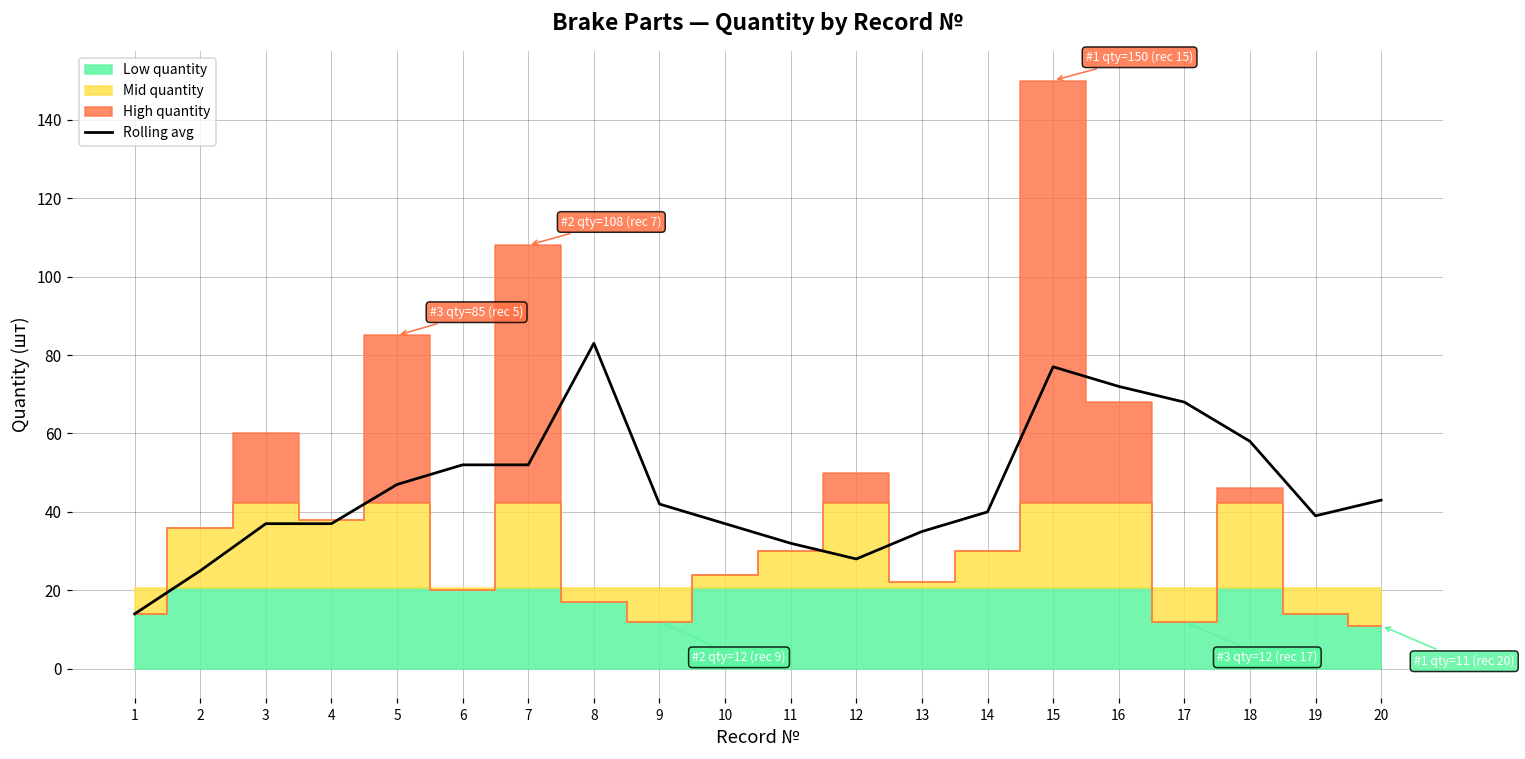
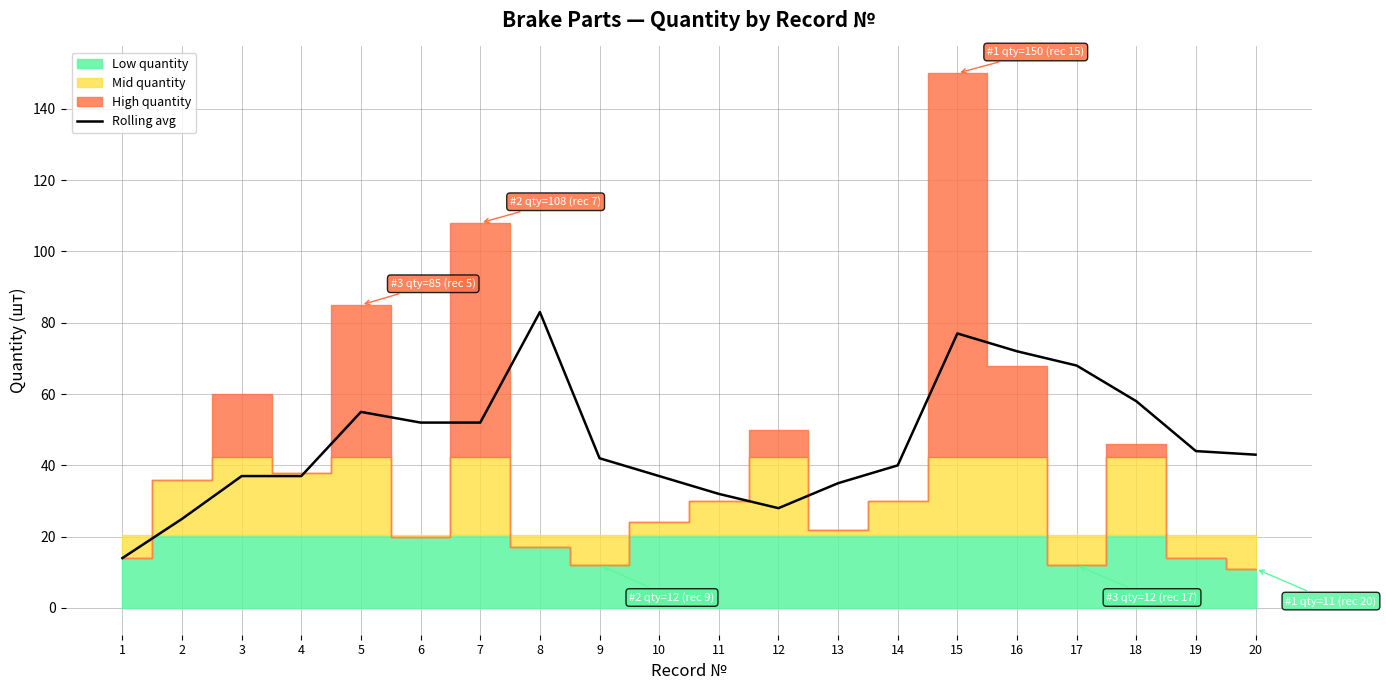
Rolling avg, 5: 47 -> 55
Rolling avg, 19: 39 -> 44
